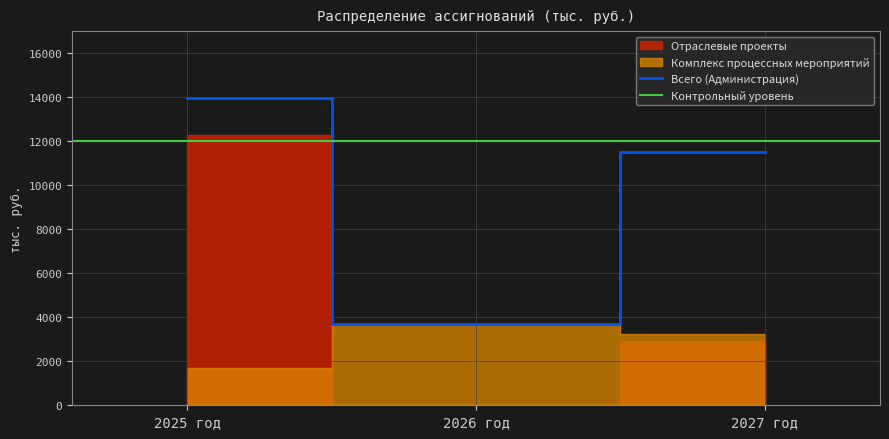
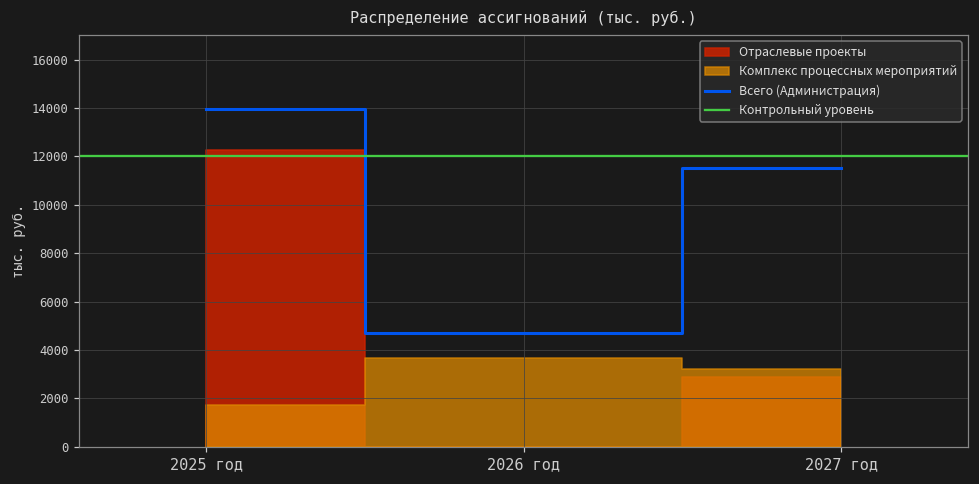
Всего (Администрация), 2026 год: 3700 -> 4700
